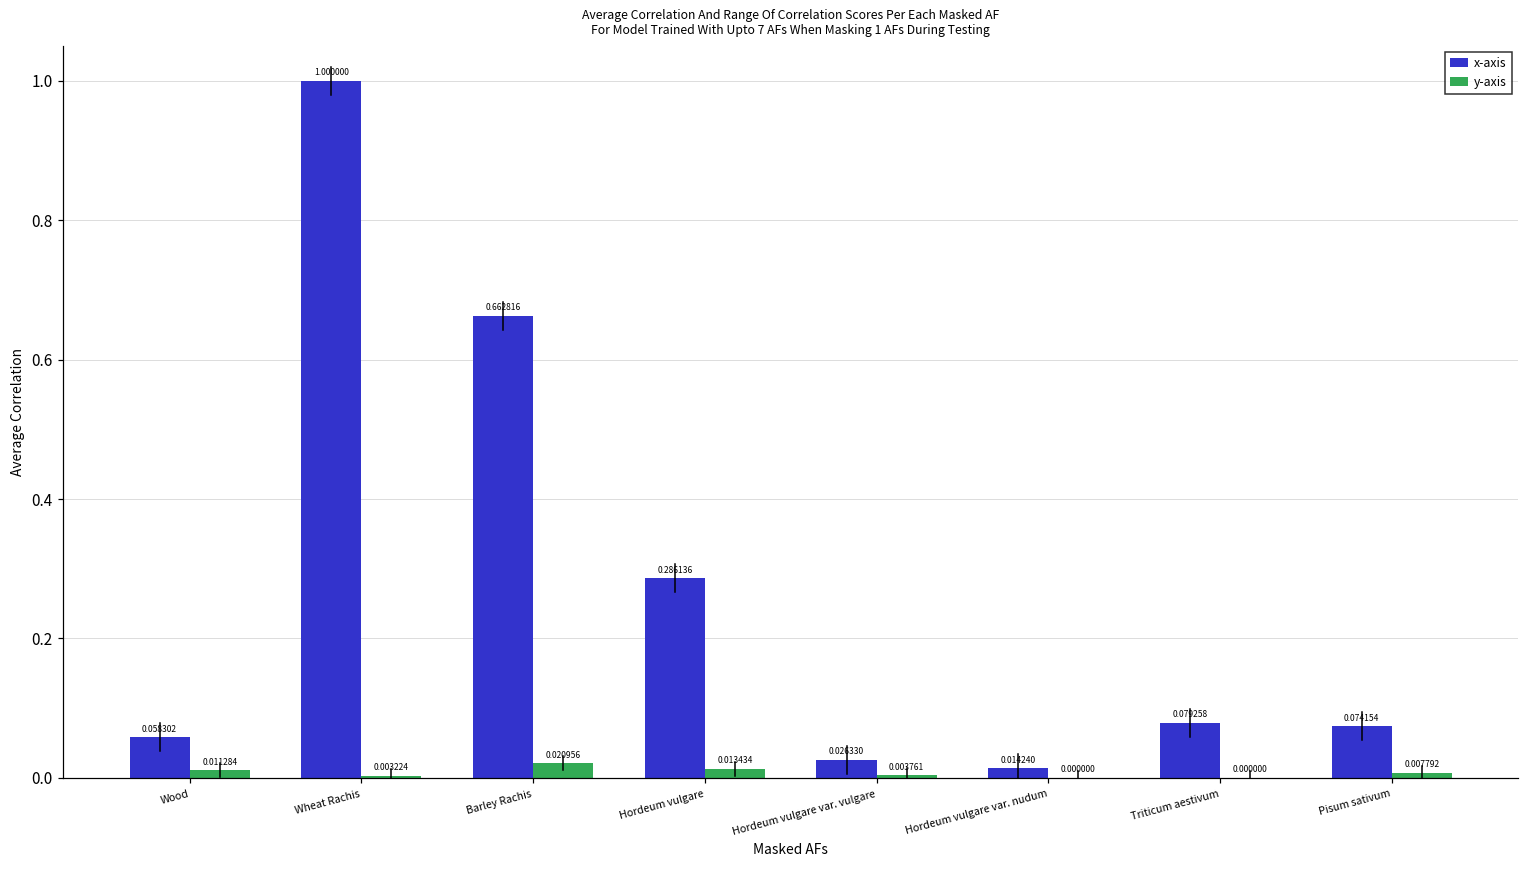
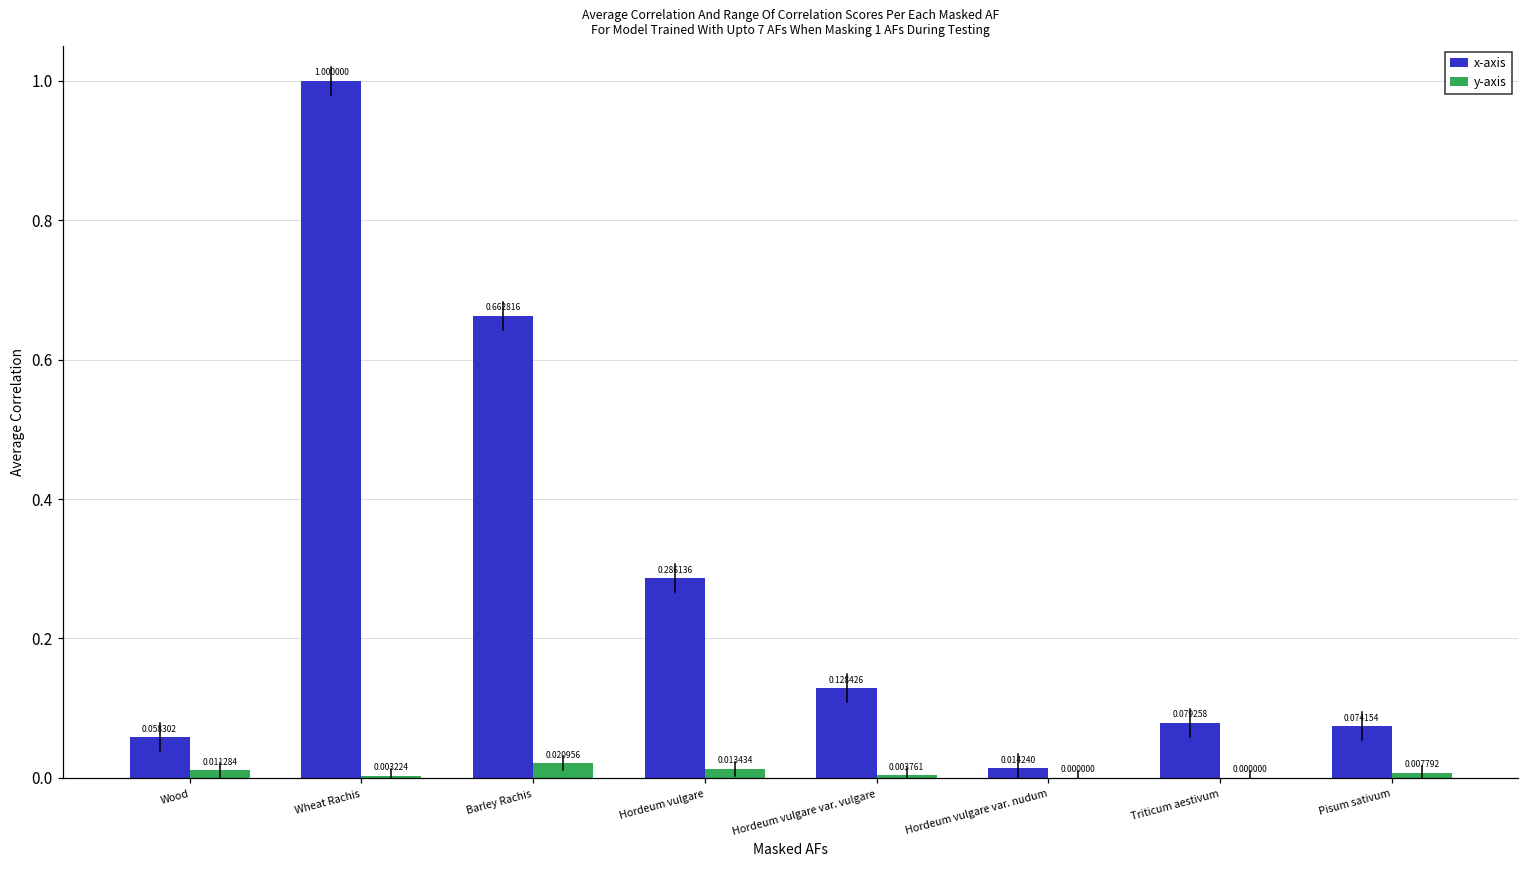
x-axis, Hordeum vulgare var. vulgare: 0.026330 -> 0.128426
